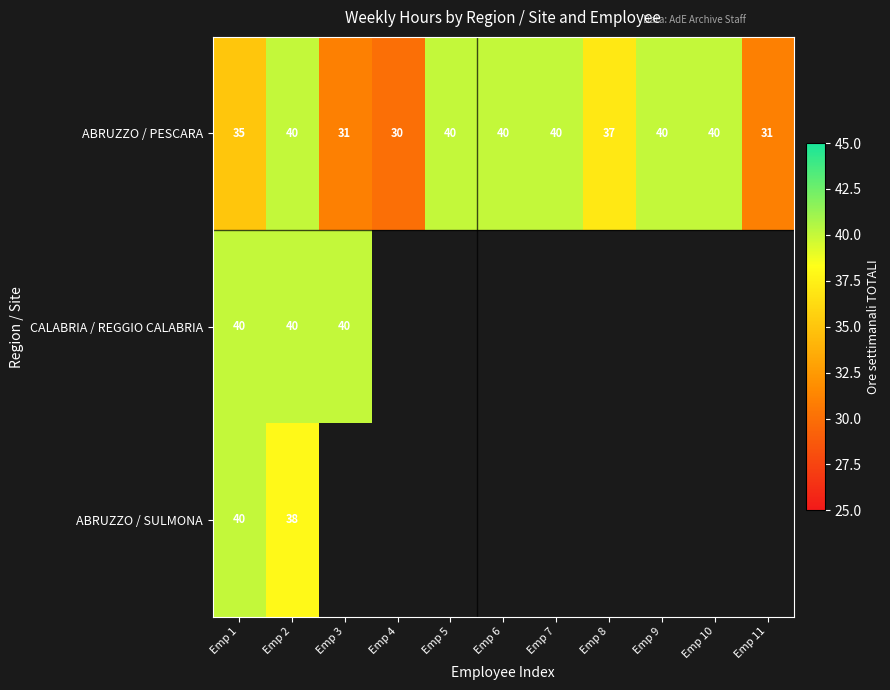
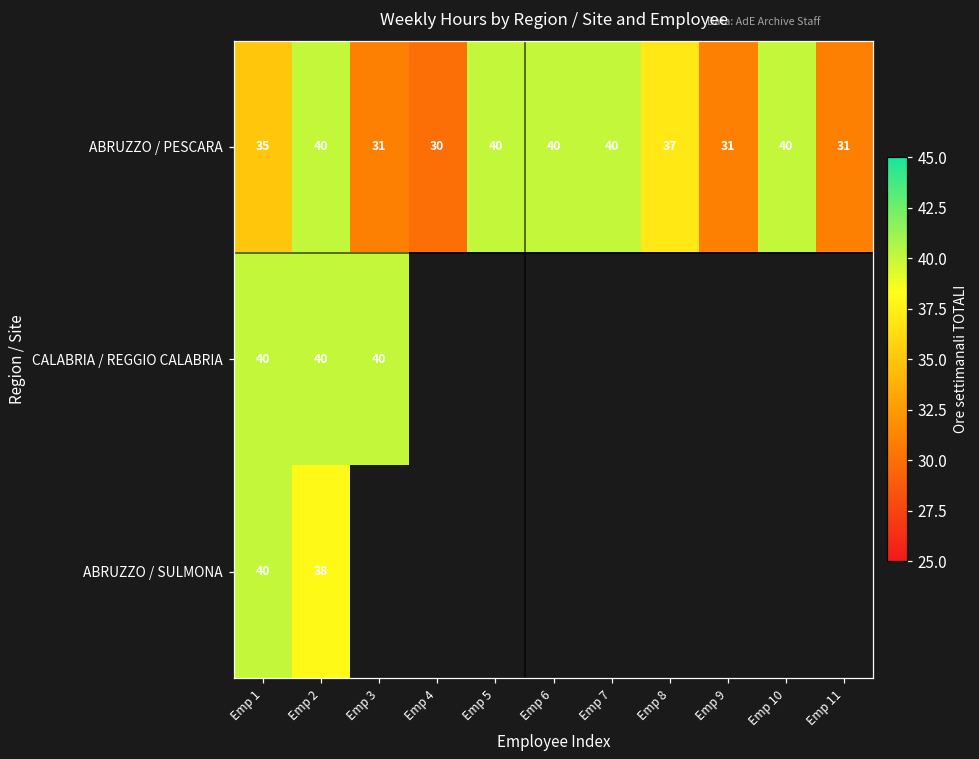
ABRUZZO / PESCARA, Emp 9: 40 -> 31
